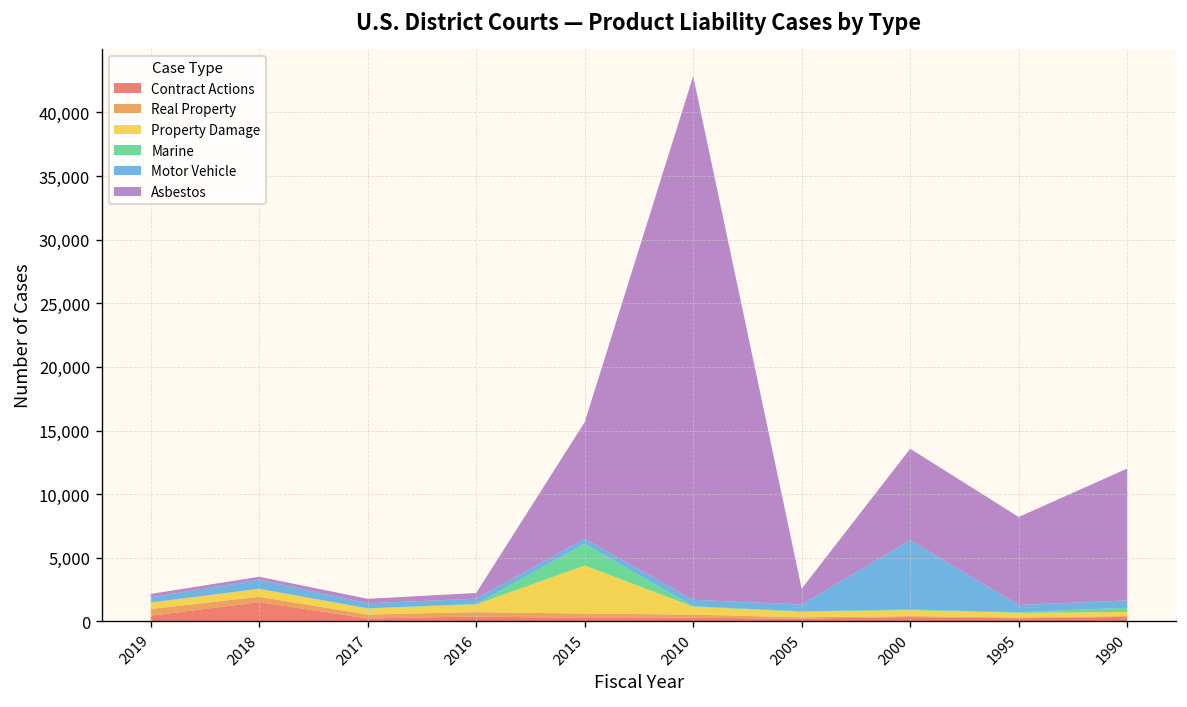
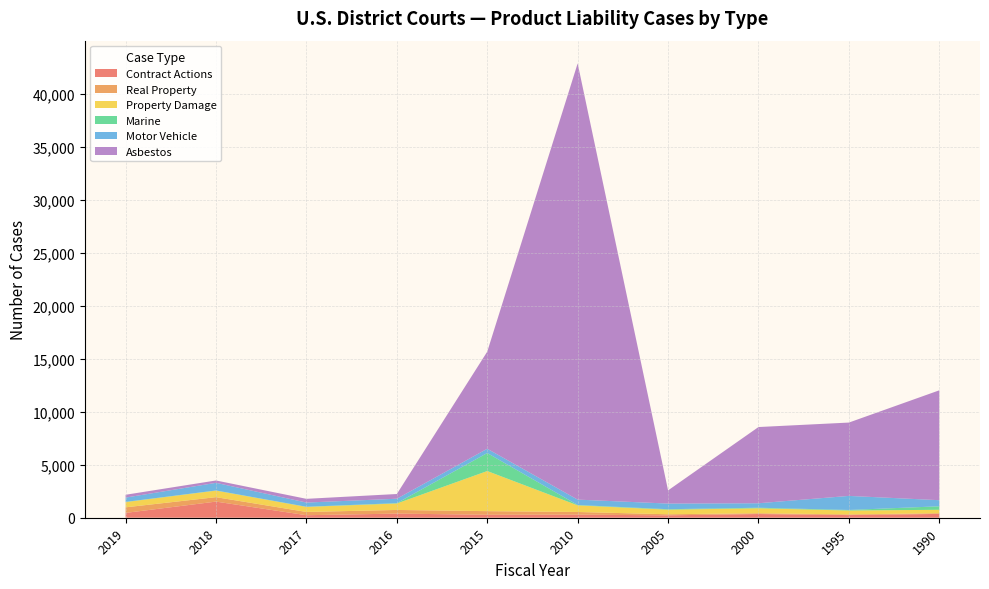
Motor Vehicle, 2000: 5,400 -> 400
Motor Vehicle, 1995: 600 -> 1,300
